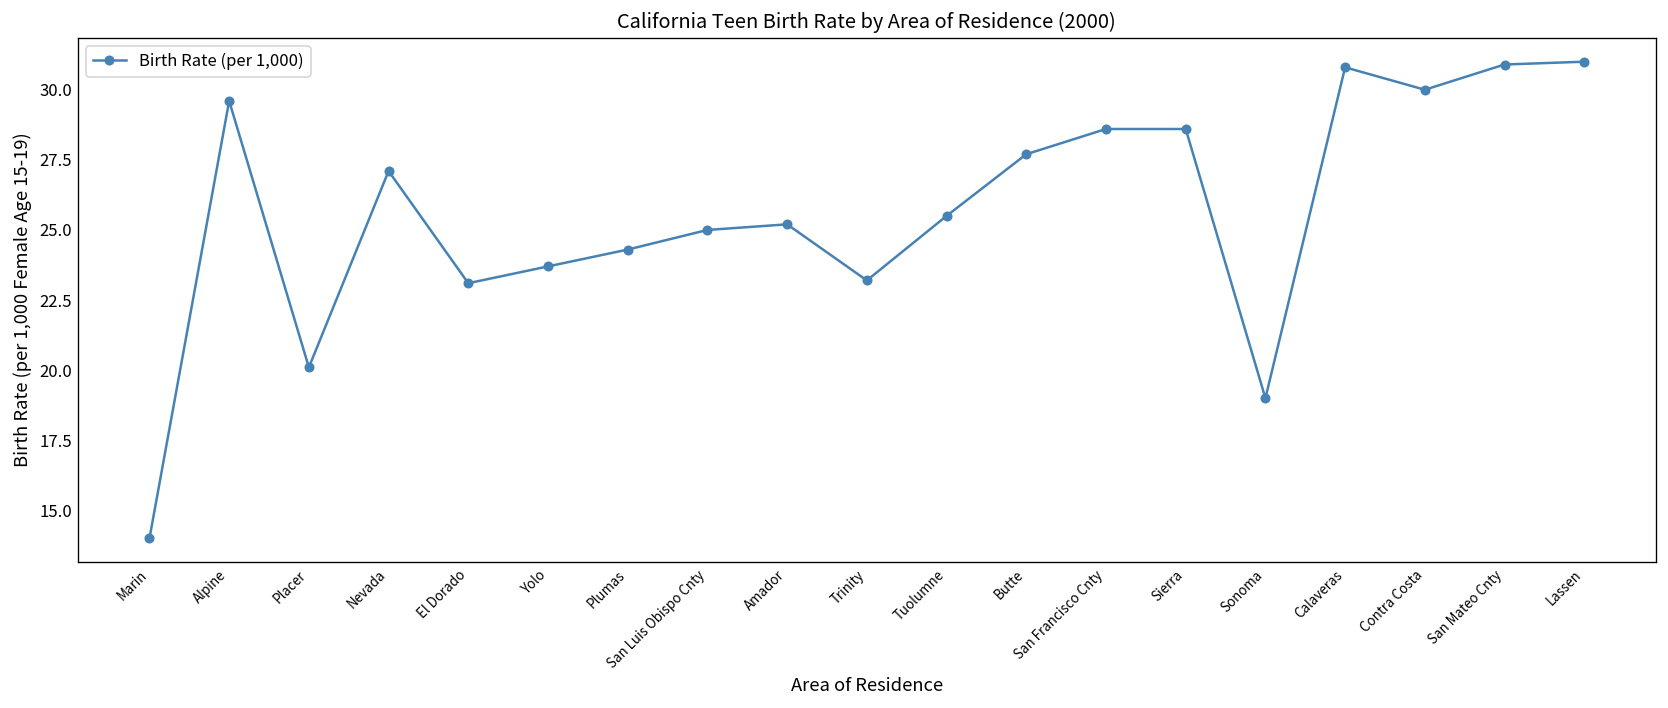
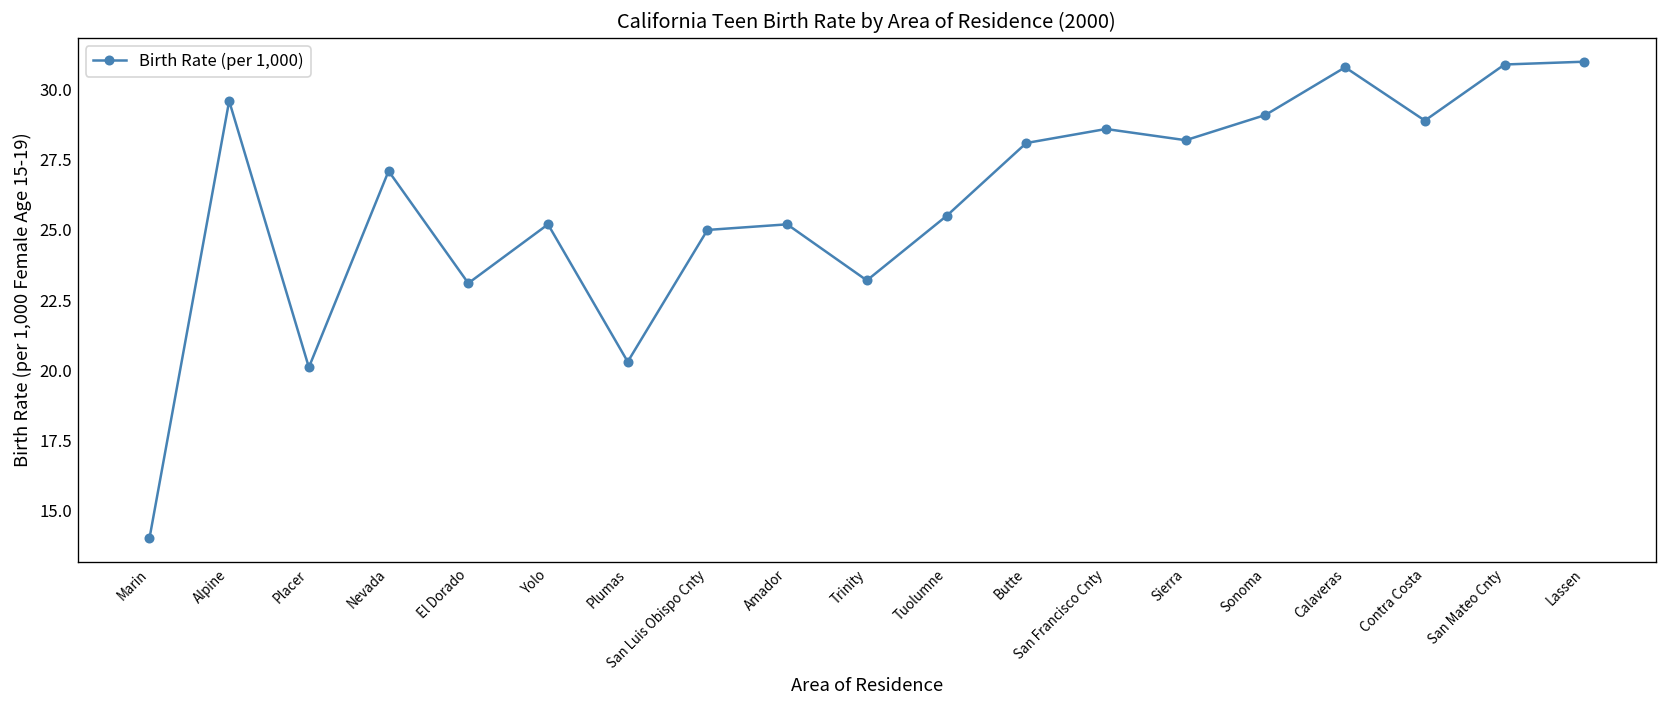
Yolo: 23.7 -> 25.2
Plumas: 24.3 -> 20.3
Butte: 27.7 -> 28.1
Sierra: 28.6 -> 28.2
Sonoma: 19.0 -> 29.1
Contra Costa: 30.0 -> 28.9
